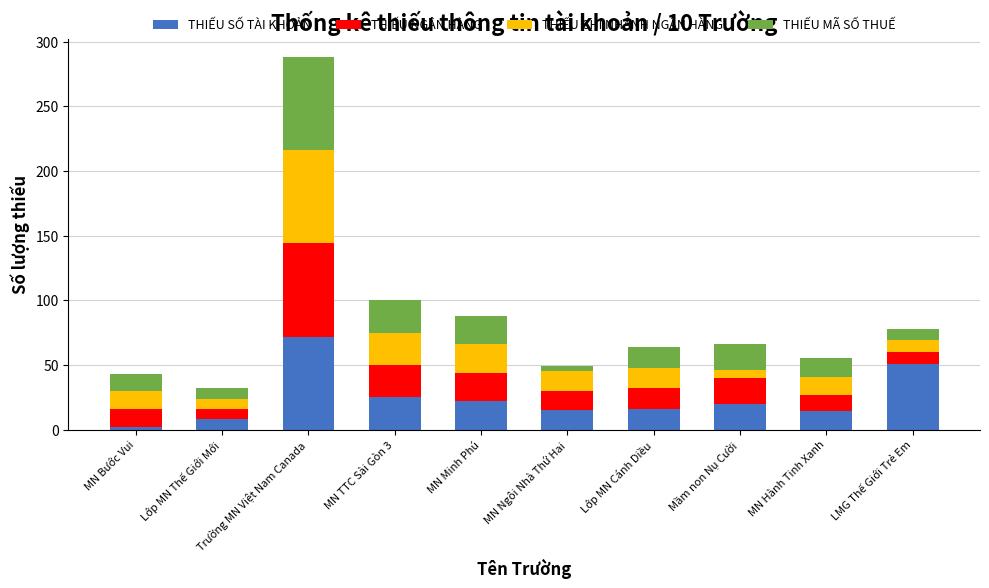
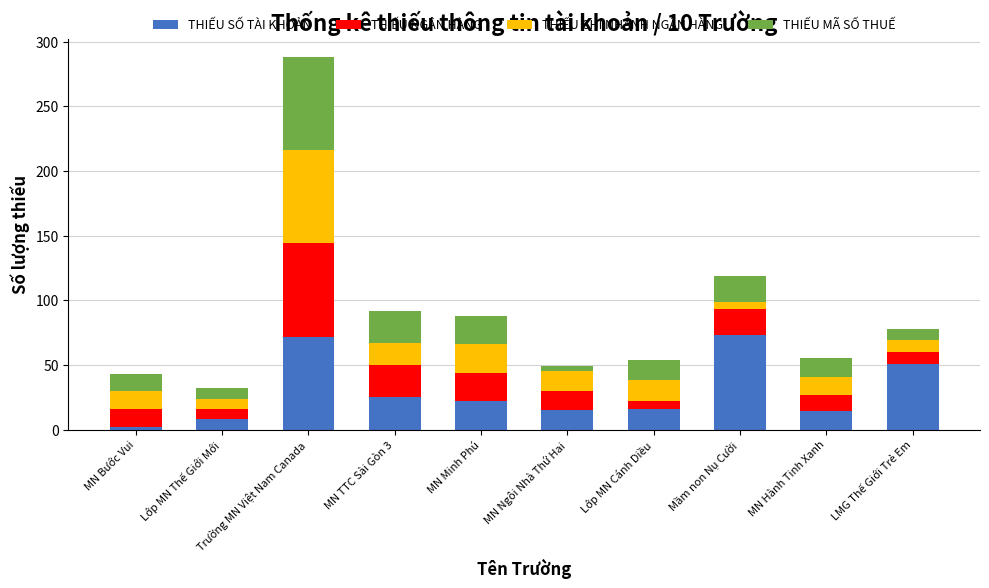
THIẾU CHI NHÁNH NGÂN HÀNG, MN TTC Sài Gòn 3: 25 -> 17
THIẾU NGÂN HÀNG, Lớp MN Cánh Diều: 16 -> 6
THIẾU SỐ TÀI KHOẢN, Mầm non Nụ Cười: 20 -> 73
